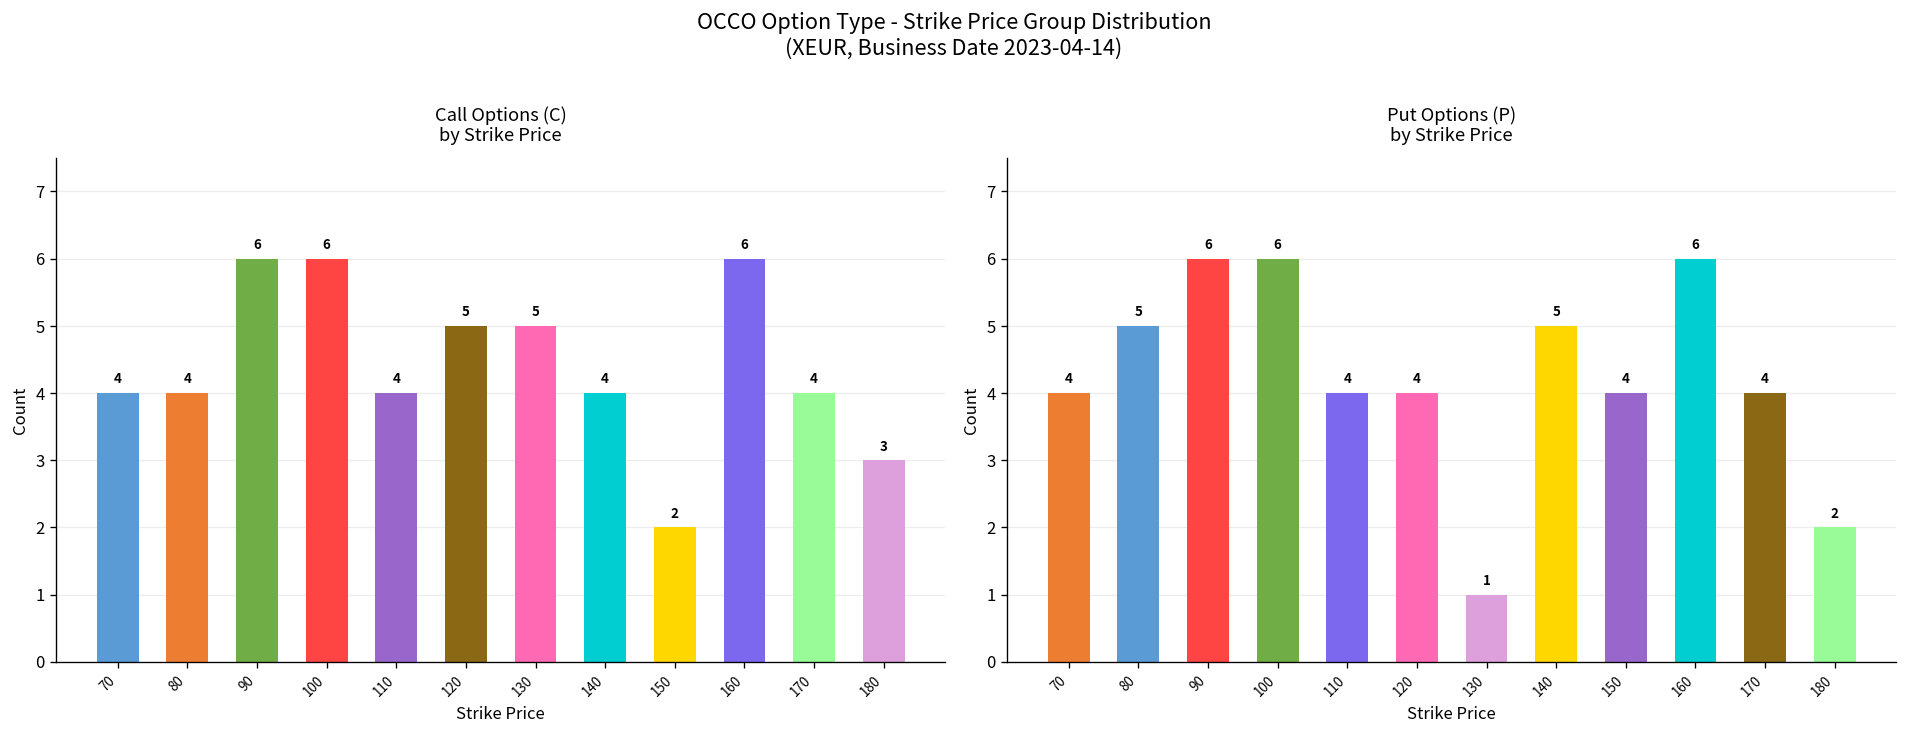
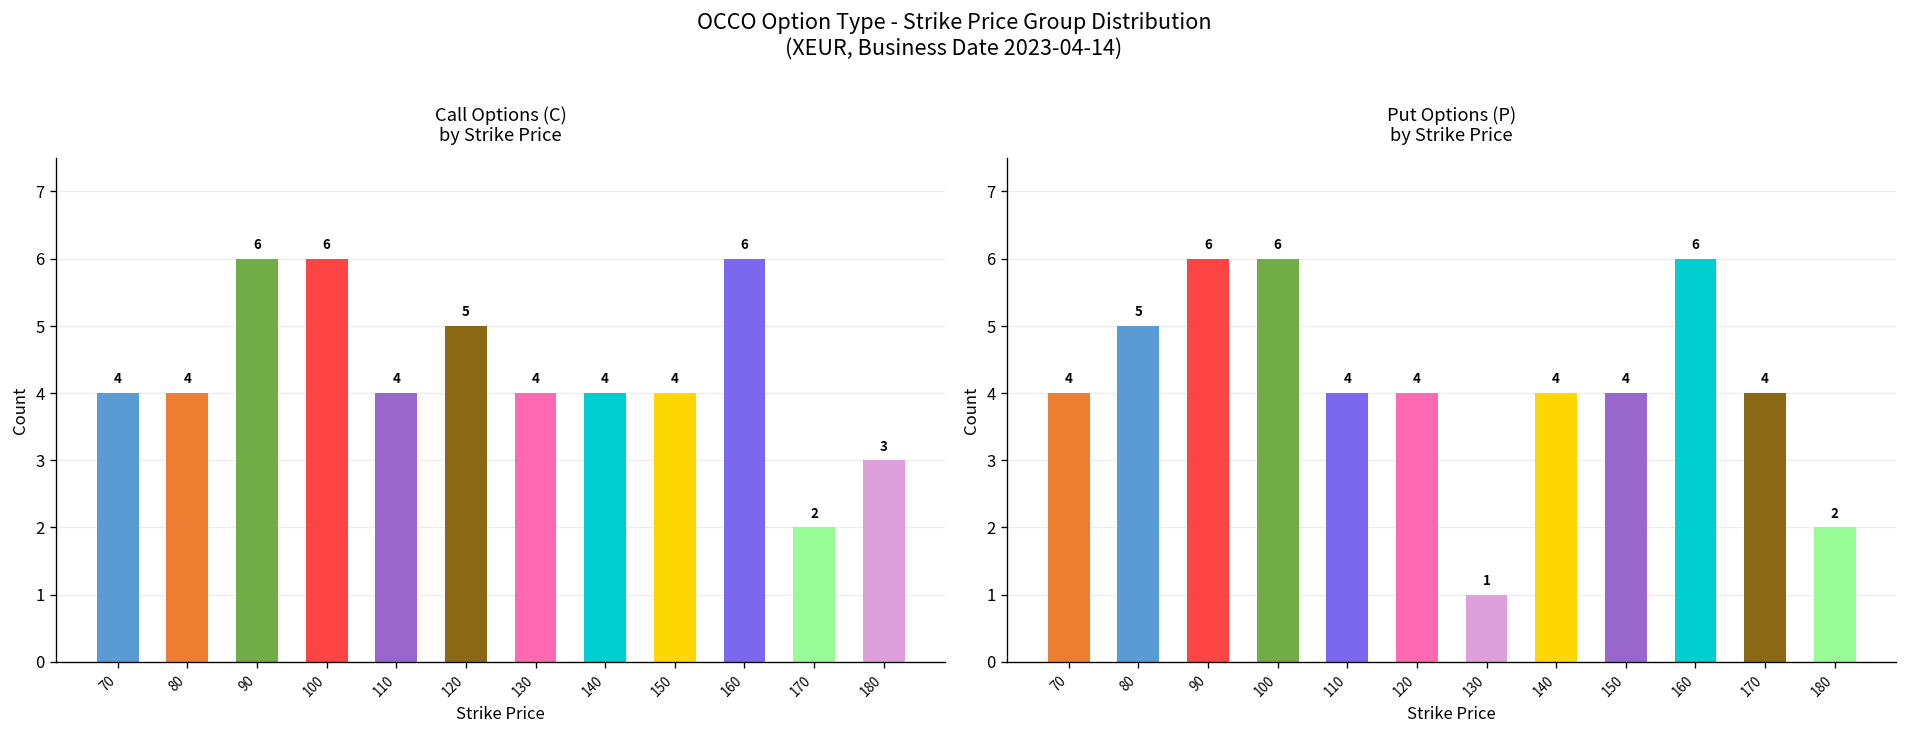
Call Options (C) by Strike Price, 130: 5 -> 4
Call Options (C) by Strike Price, 150: 2 -> 4
Call Options (C) by Strike Price, 170: 4 -> 2
Put Options (P) by Strike Price, 140: 5 -> 4
